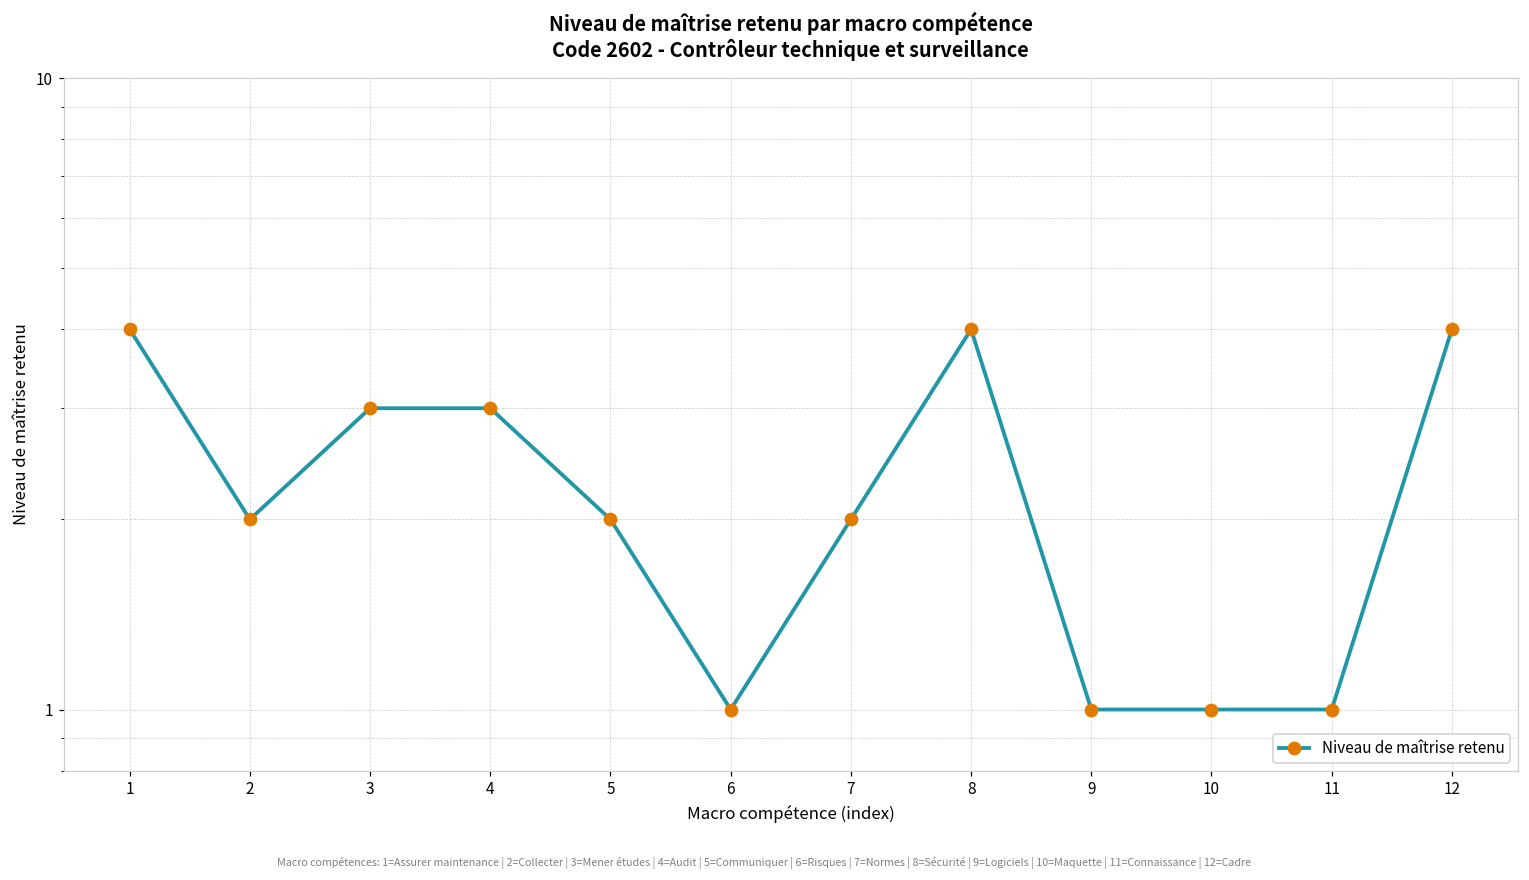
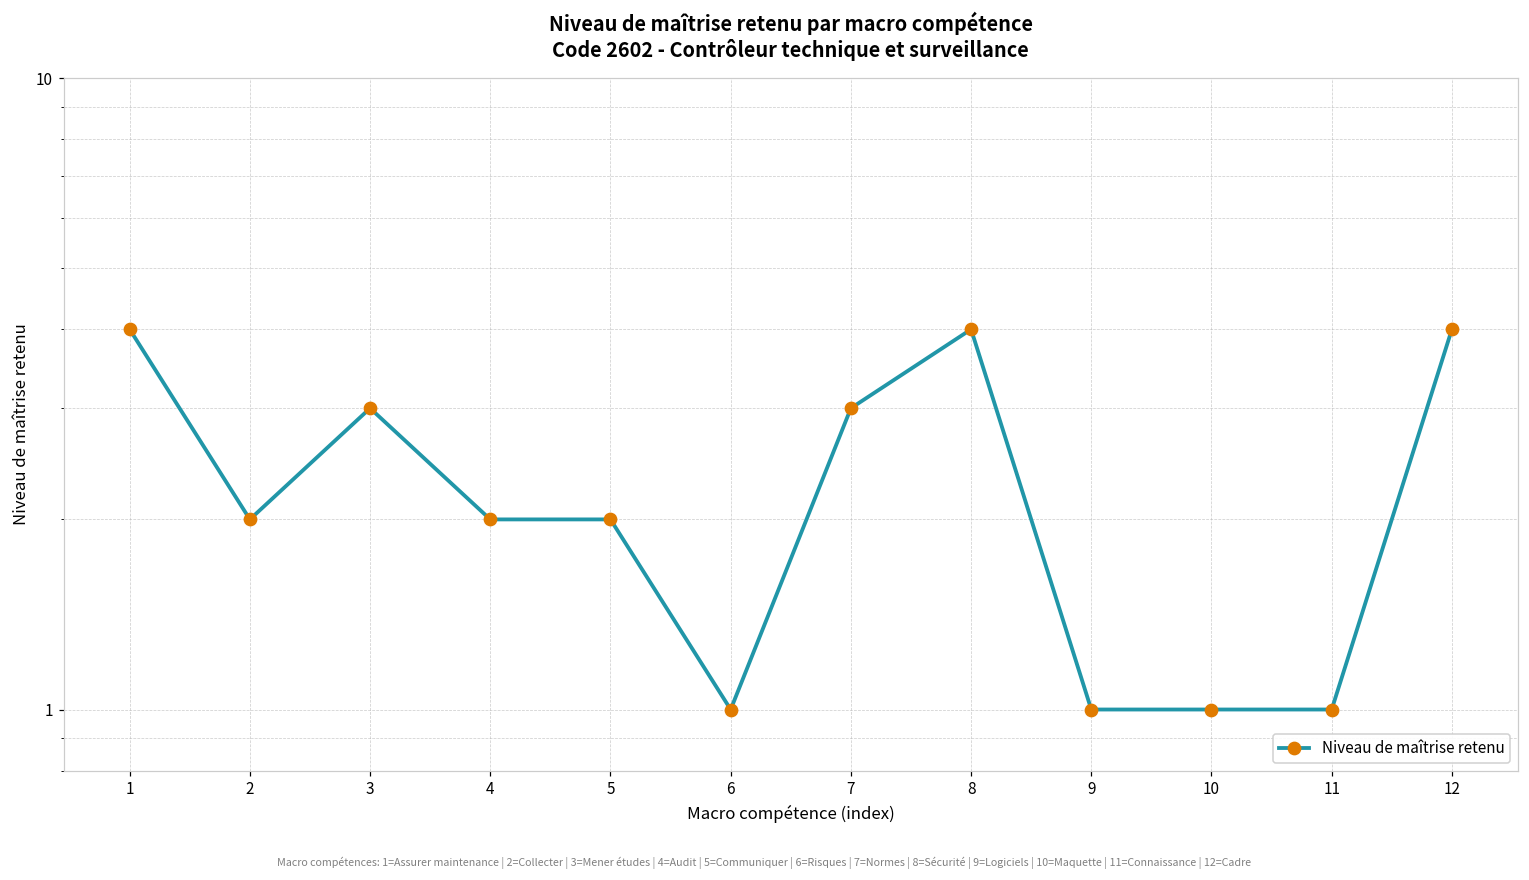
4: 3 -> 2
7: 2 -> 3
